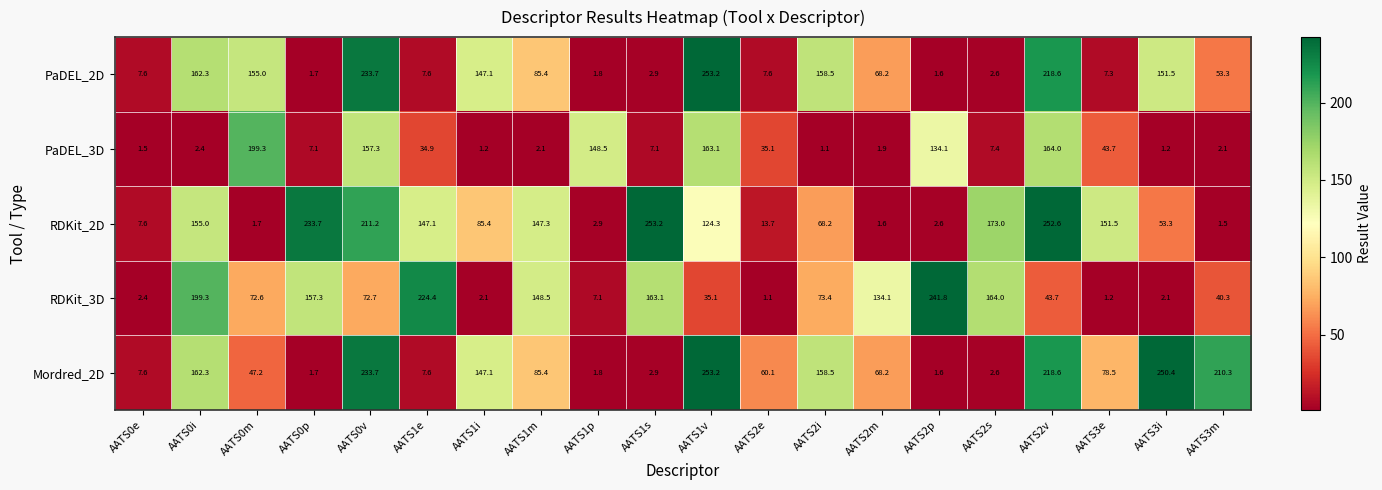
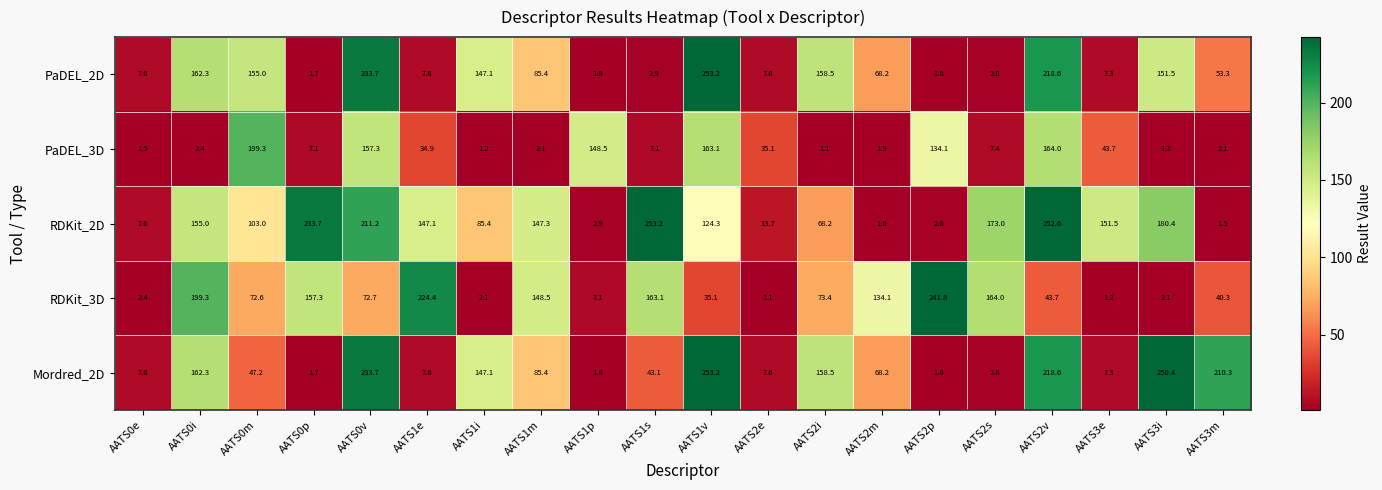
RDKit_2D, AATS0m: 1.7 -> 103.0
RDKit_2D, AATS3i: 53.3 -> 180.4
Mordred_2D, AATS1s: 2.9 -> 43.1
Mordred_2D, AATS2e: 60.1 -> 7.6
Mordred_2D, AATS3e: 78.5 -> 7.3
